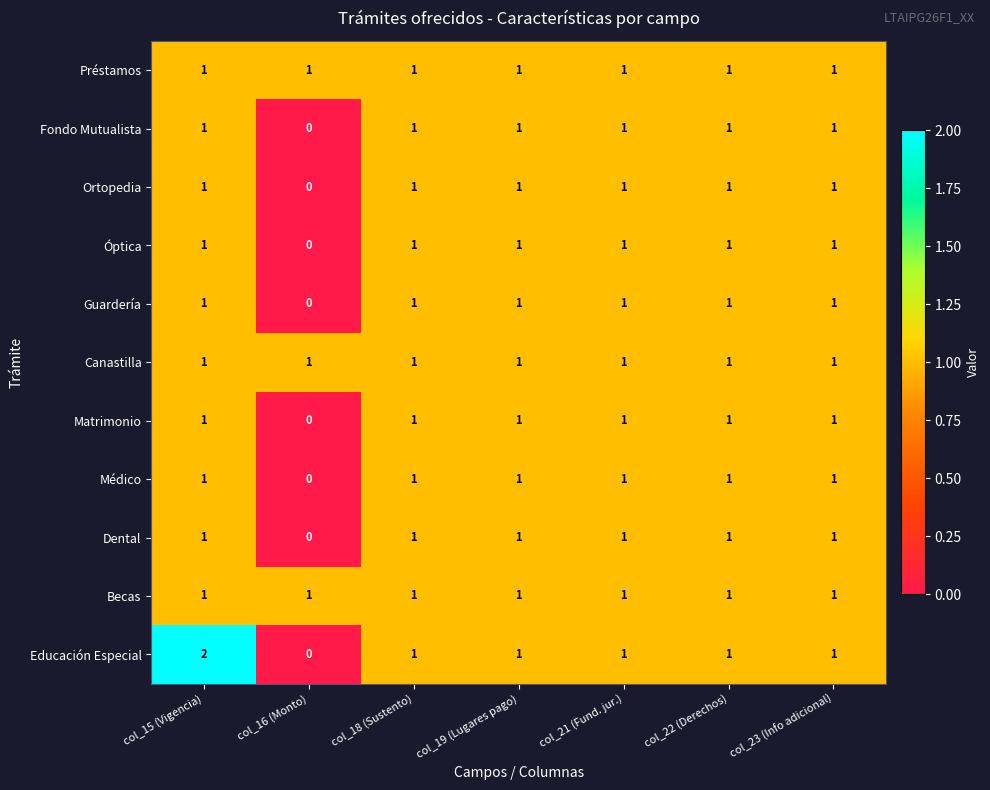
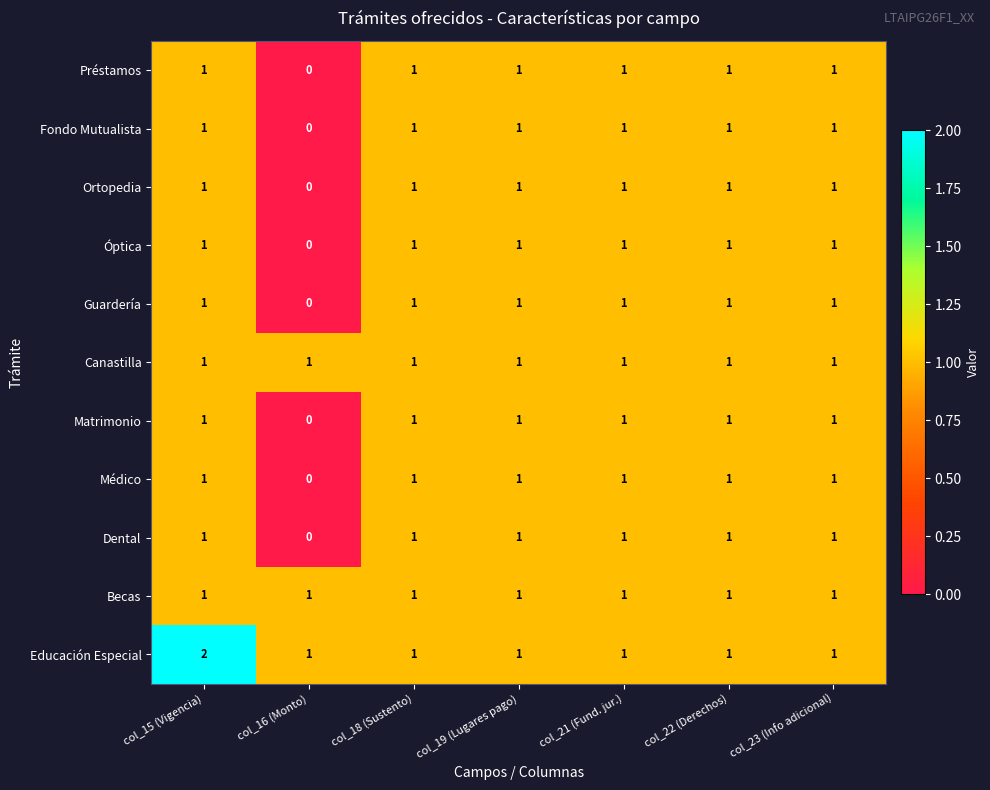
Préstamos, col_16 (Monto): 1 -> 0
Educación Especial, col_16 (Monto): 0 -> 1
